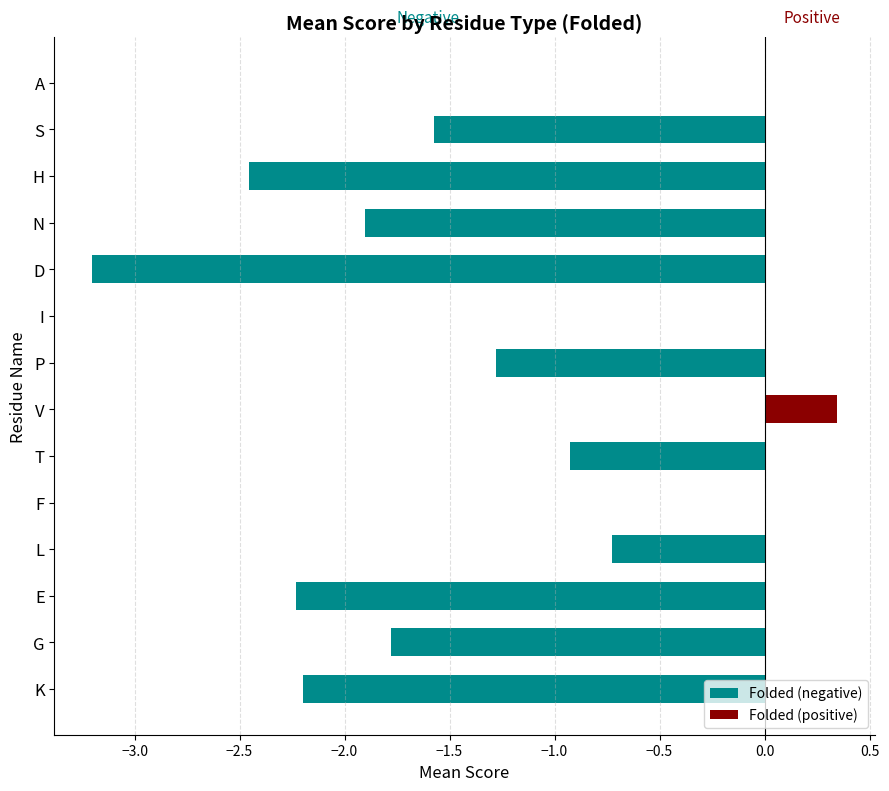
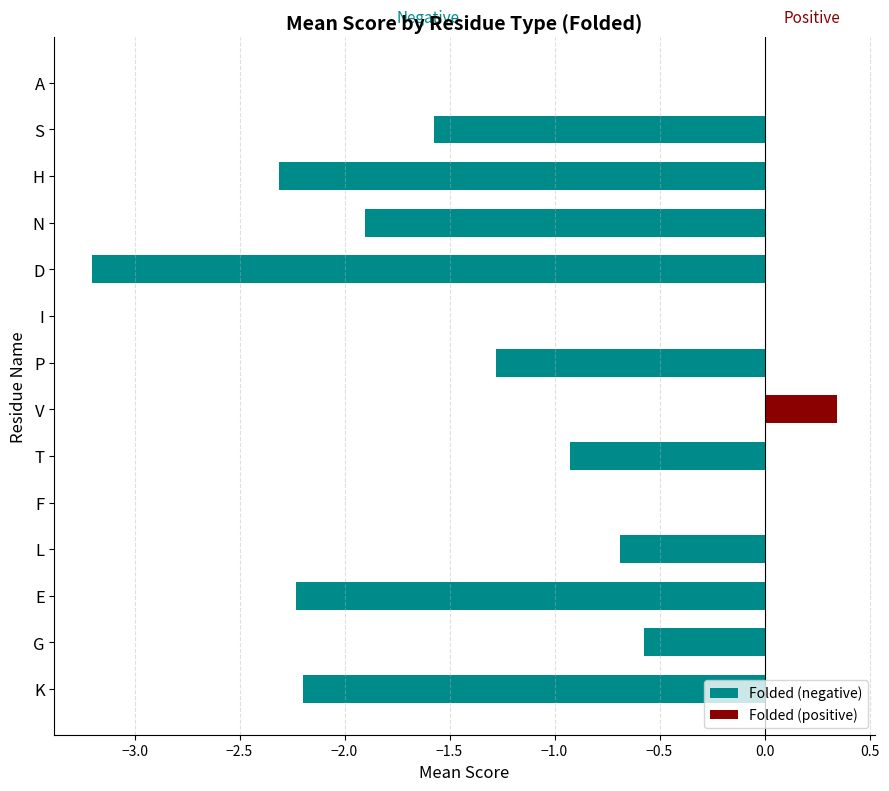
Folded (negative), H: -2.46 -> -2.31
Folded (negative), L: -0.73 -> -0.69
Folded (negative), G: -1.78 -> -0.57
